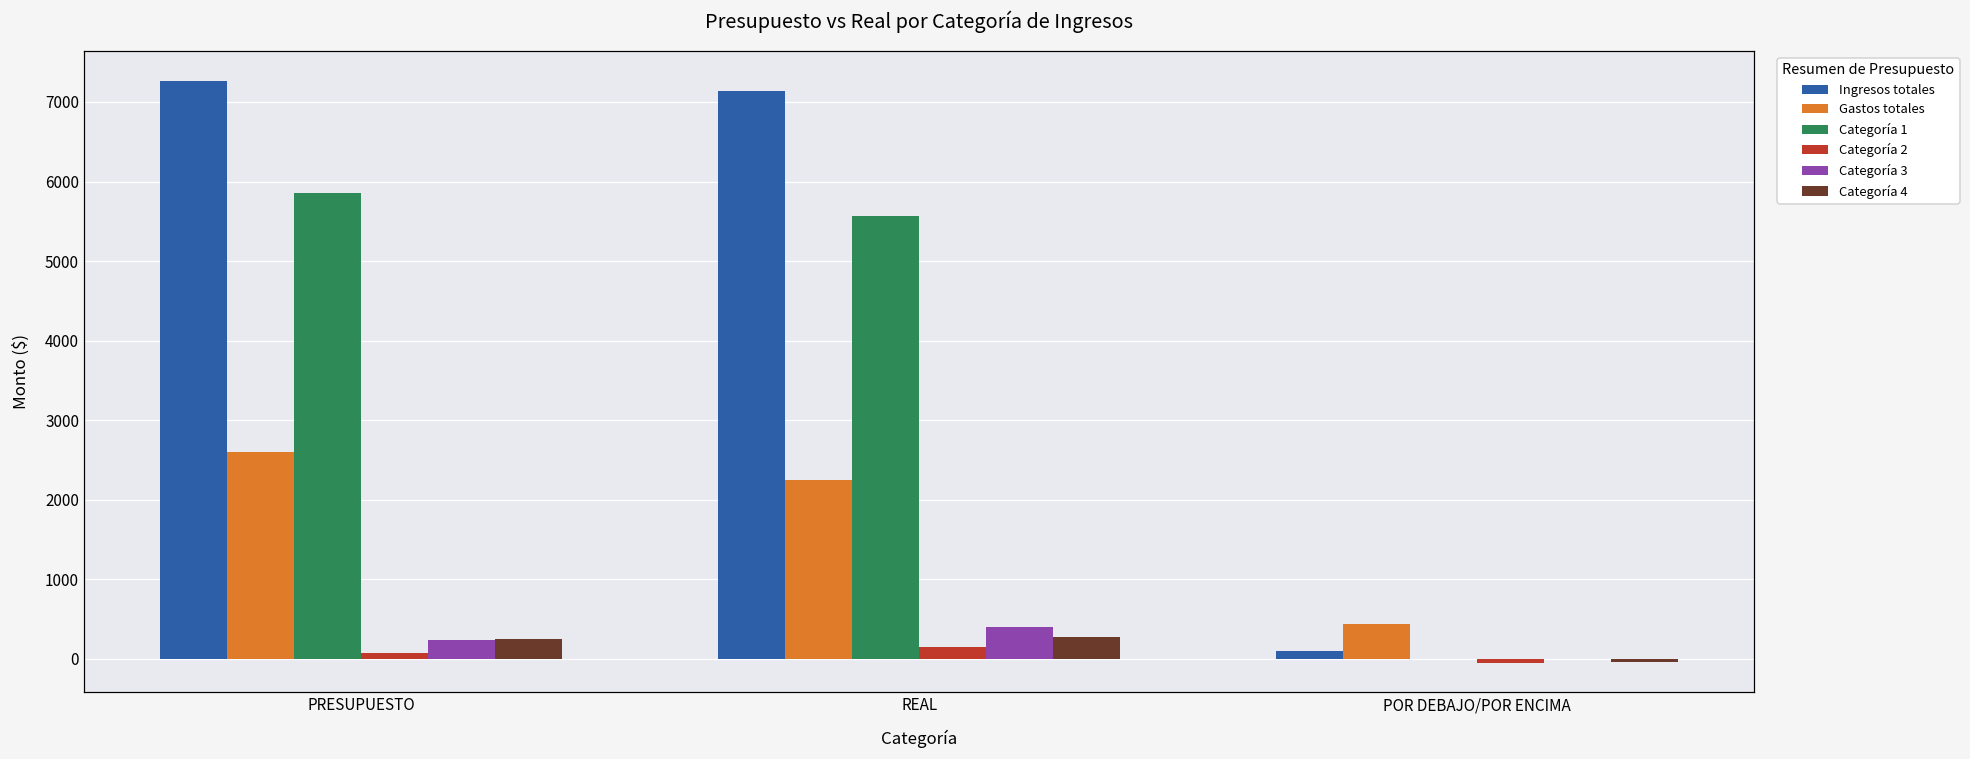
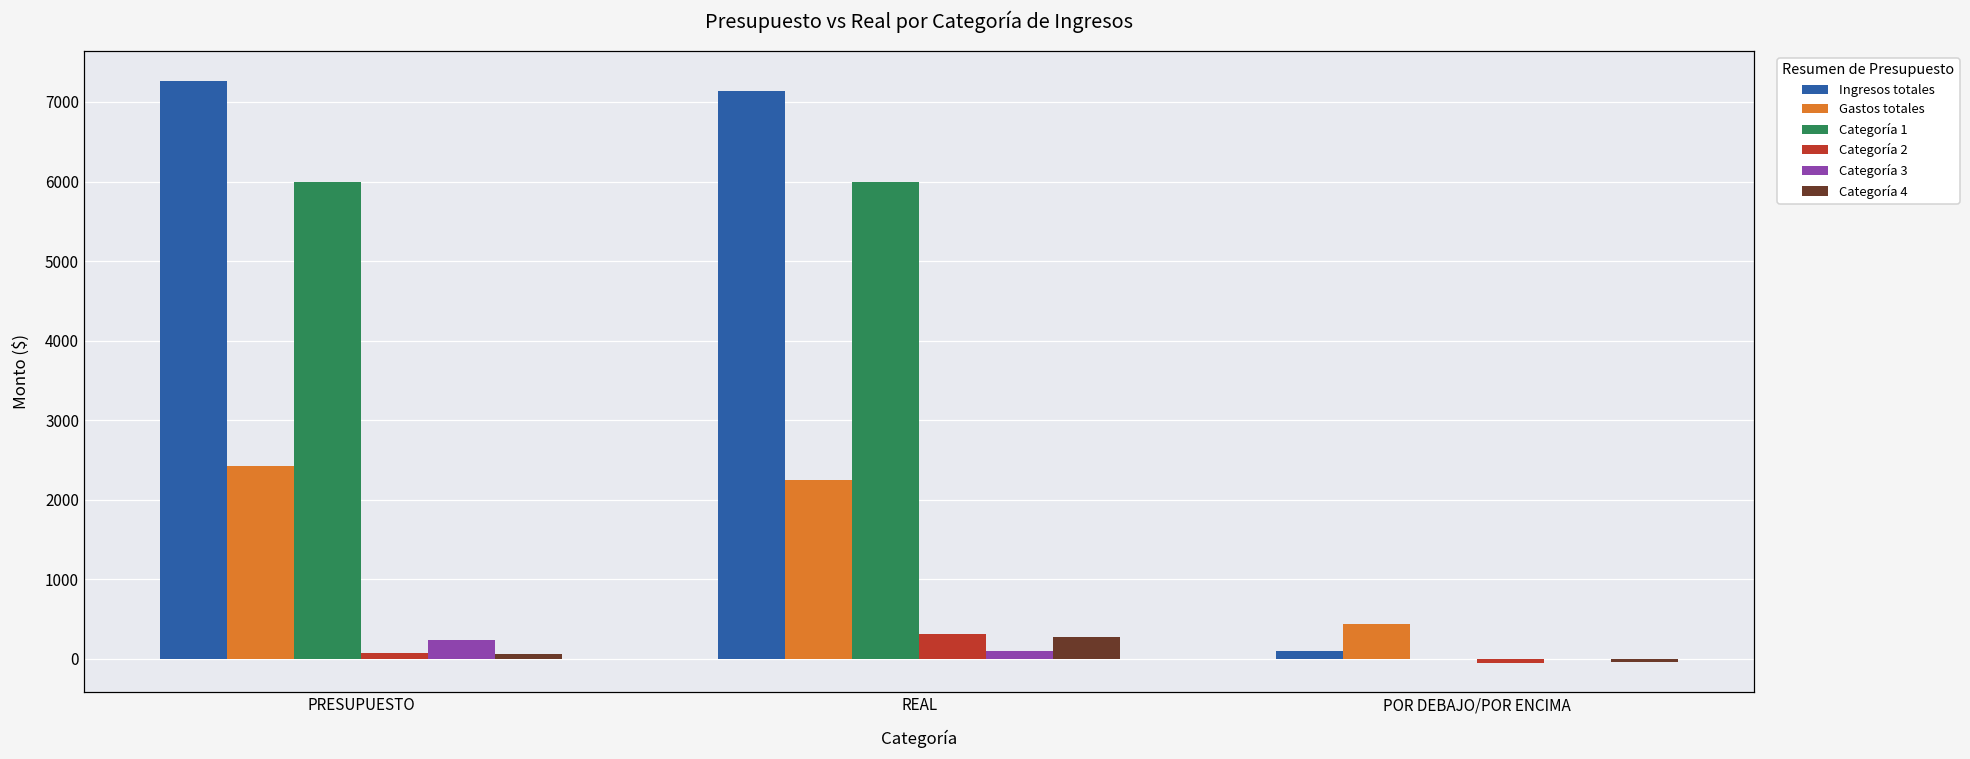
Gastos totales, PRESUPUESTO: 2600 -> 2400
Categoría 1, PRESUPUESTO: 5900 -> 6000
Categoría 4, PRESUPUESTO: 200 -> 100
Categoría 1, REAL: 5600 -> 6000
Categoría 2, REAL: 200 -> 300
Categoría 3, REAL: 400 -> 100
